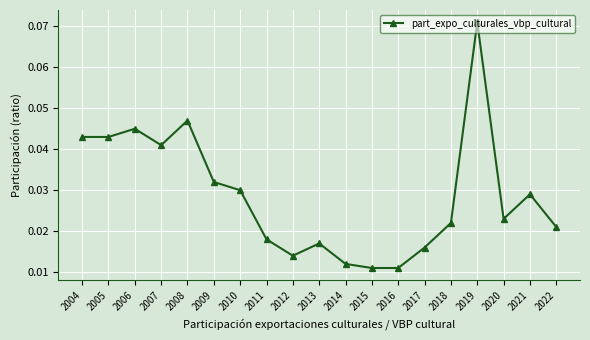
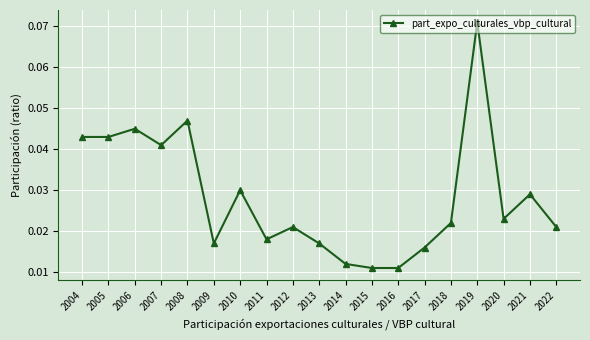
2009: 0.032 -> 0.017
2012: 0.014 -> 0.021
